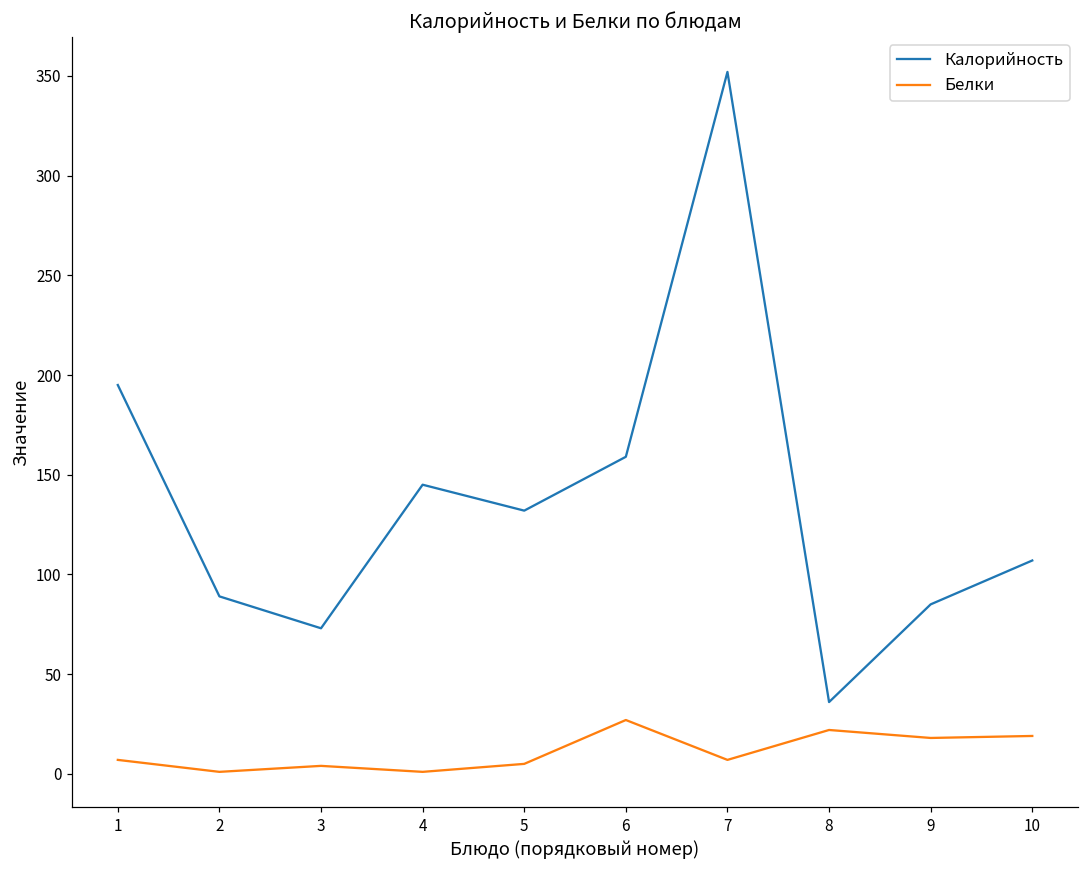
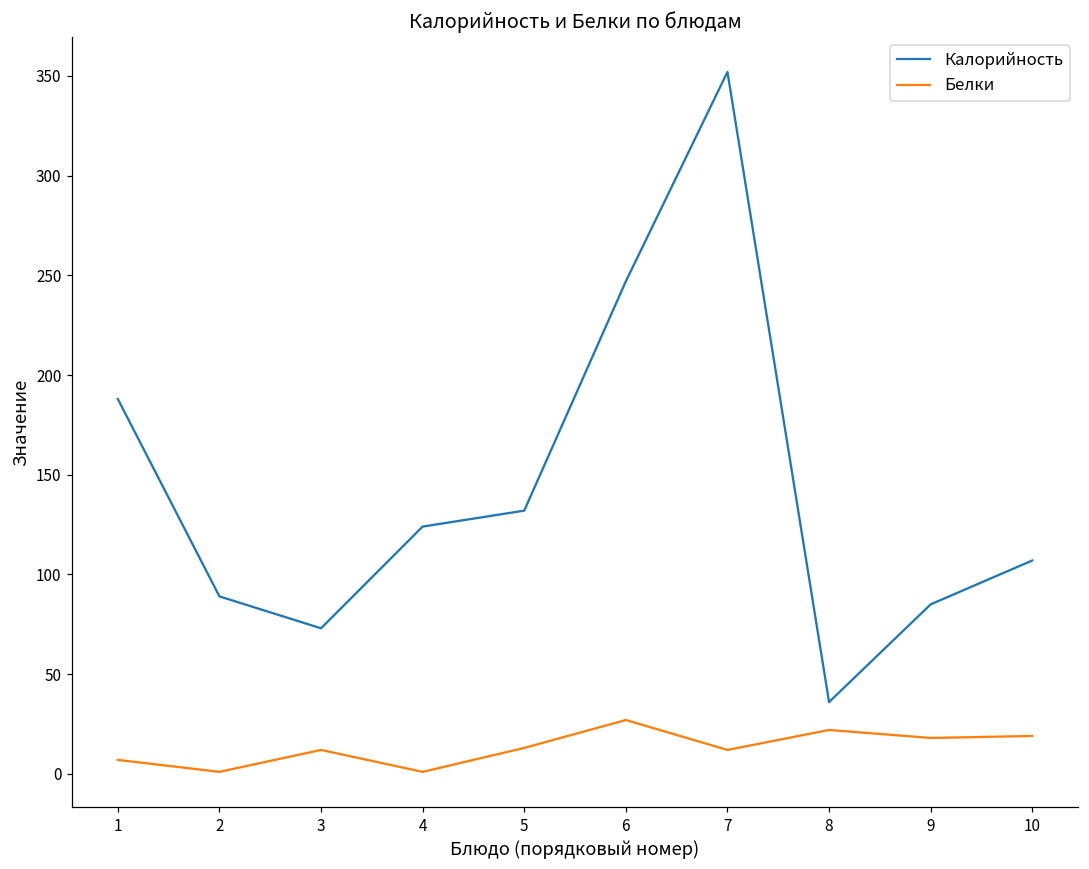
Калорийность, 1: 195 -> 188
Белки, 3: 4 -> 12
Калорийность, 4: 145 -> 124
Белки, 5: 5 -> 13
Калорийность, 6: 159 -> 247
Белки, 7: 7 -> 12
